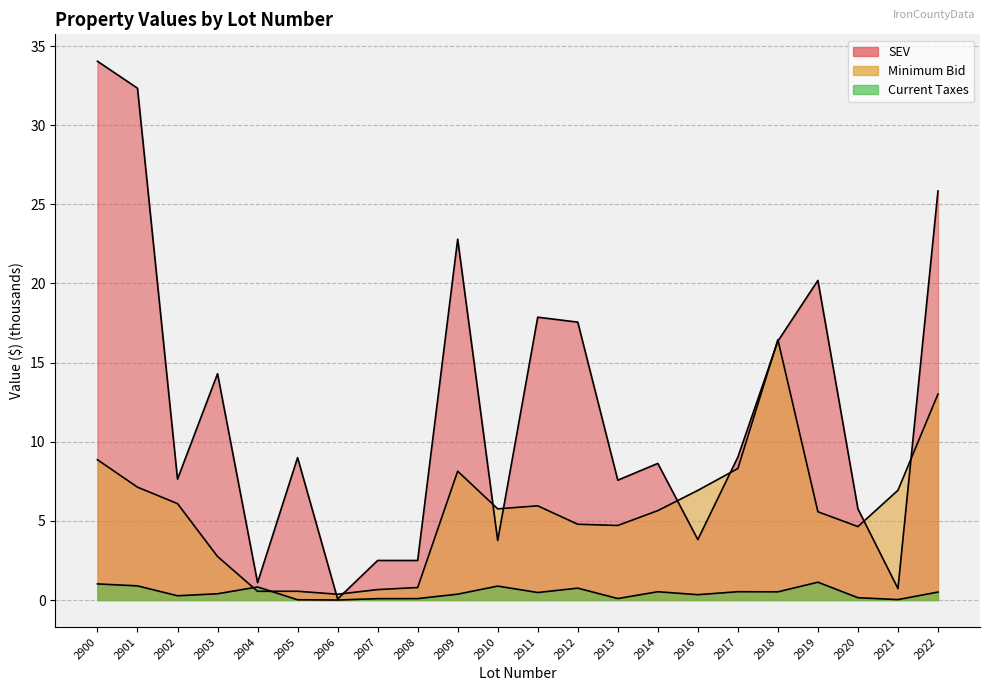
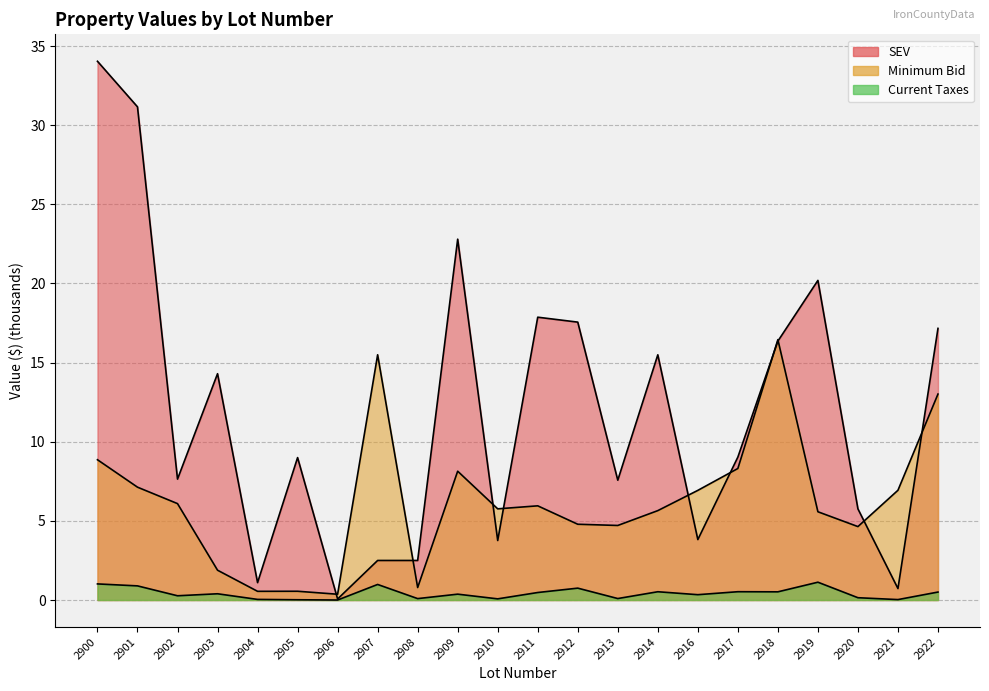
SEV, 2901: 32.3 -> 31.2
Minimum Bid, 2903: 2.8 -> 1.9
Current Taxes, 2904: 0.8 -> 0.0
Minimum Bid, 2907: 0.7 -> 15.5
Current Taxes, 2907: 0.1 -> 1.0
Current Taxes, 2910: 0.9 -> 0.1
SEV, 2914: 8.6 -> 15.5
SEV, 2922: 25.8 -> 17.2
